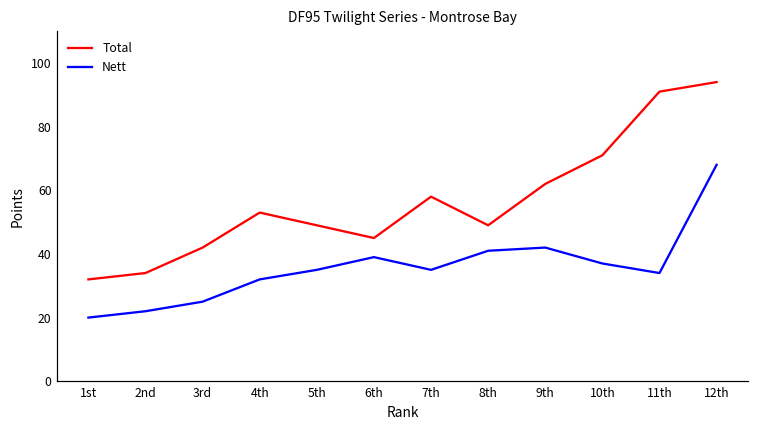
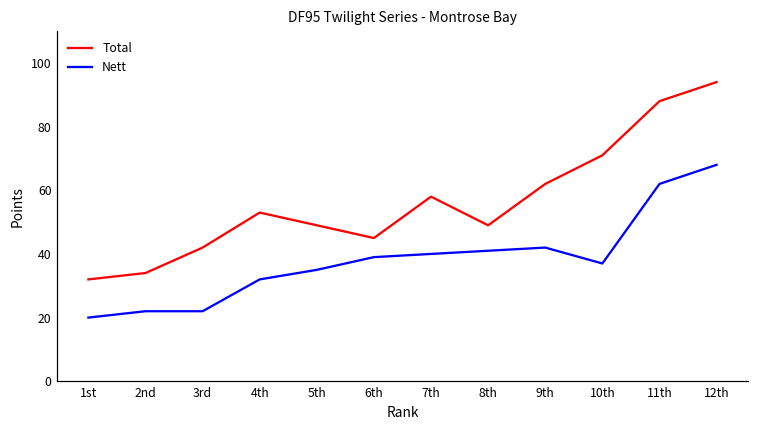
Nett, 3rd: 25 -> 22
Nett, 7th: 35 -> 40
Total, 11th: 91 -> 88
Nett, 11th: 34 -> 62
